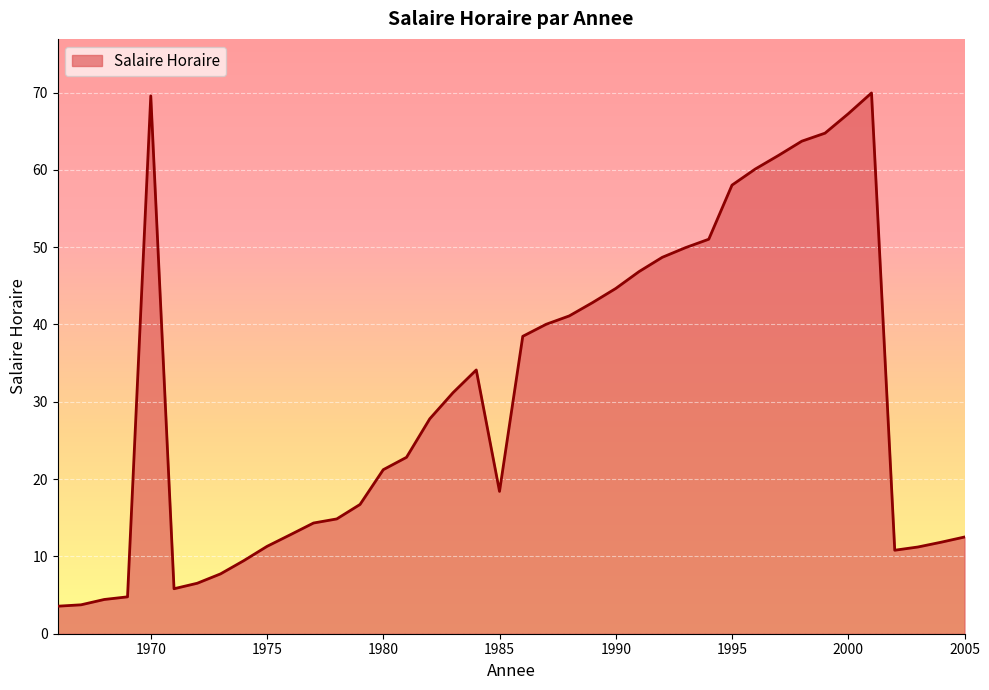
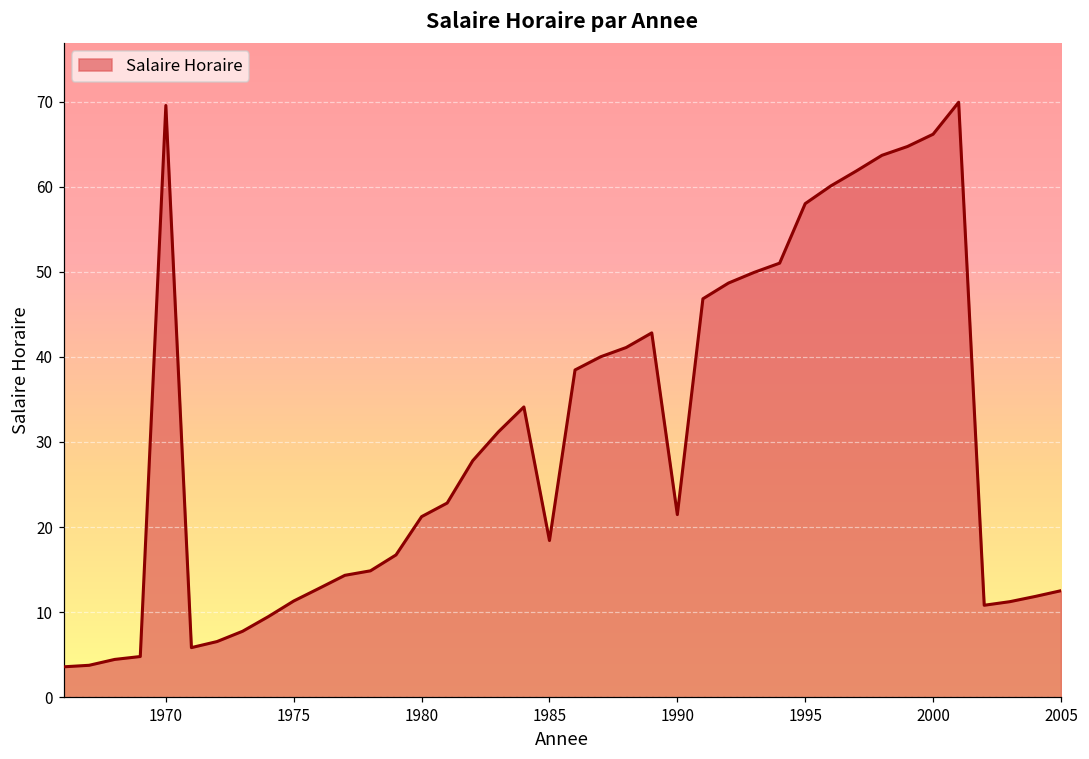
1990: 45 -> 21
2000: 67 -> 66
